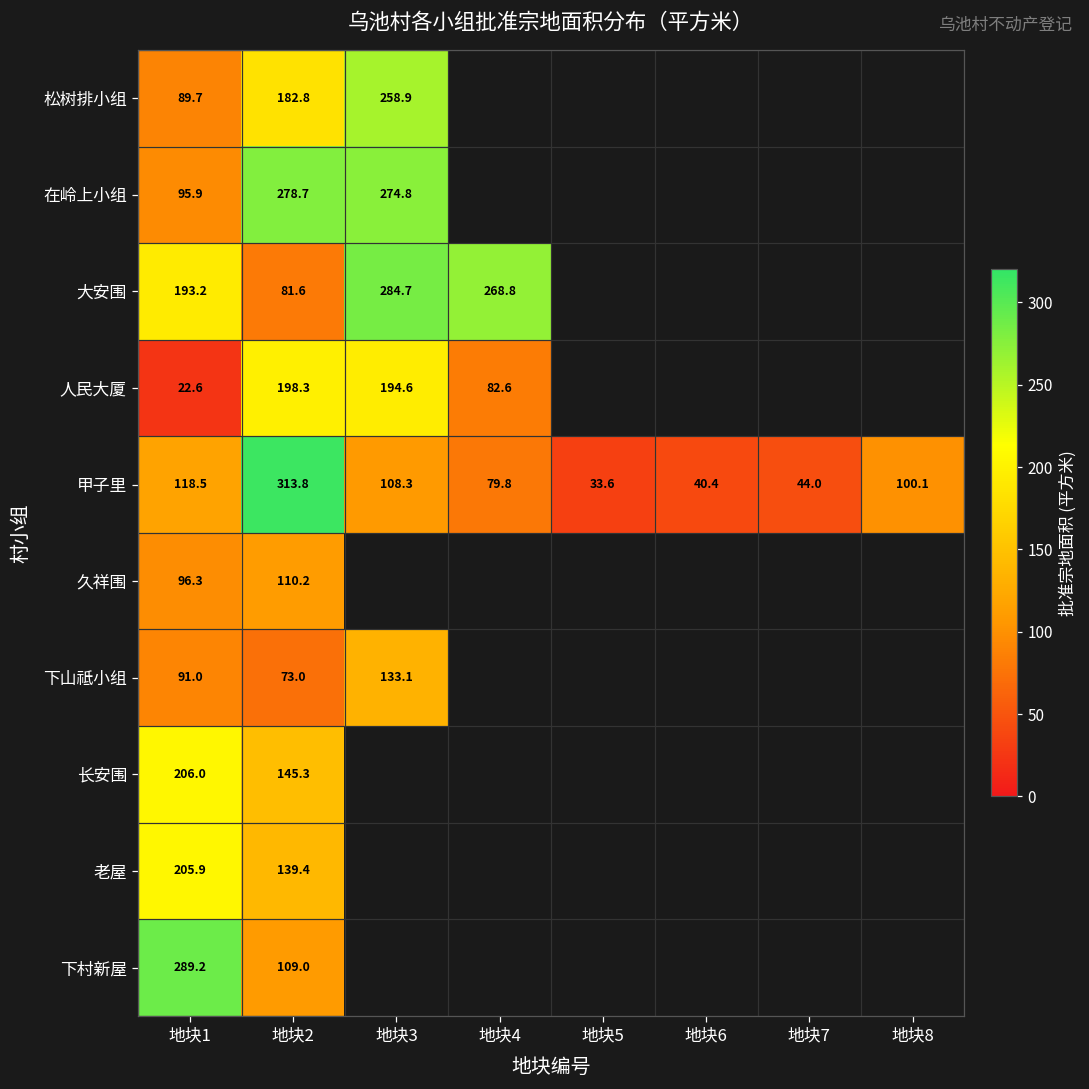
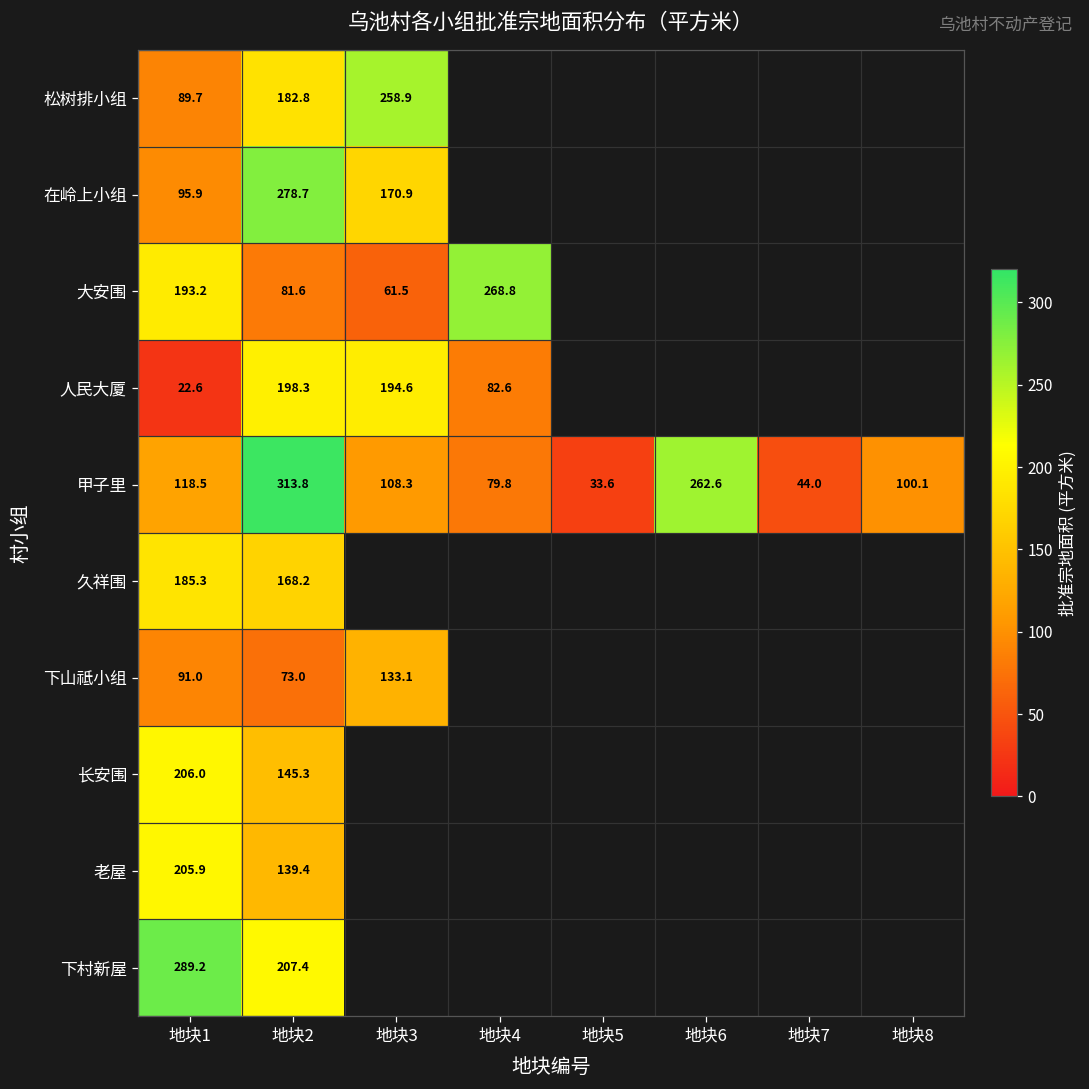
在岭上小组, 地块3: 274.8 -> 170.9
大安围, 地块3: 284.7 -> 61.5
甲子里, 地块6: 40.4 -> 262.6
久祥围, 地块1: 96.3 -> 185.3
久祥围, 地块2: 110.2 -> 168.2
下村新屋, 地块2: 109.0 -> 207.4
